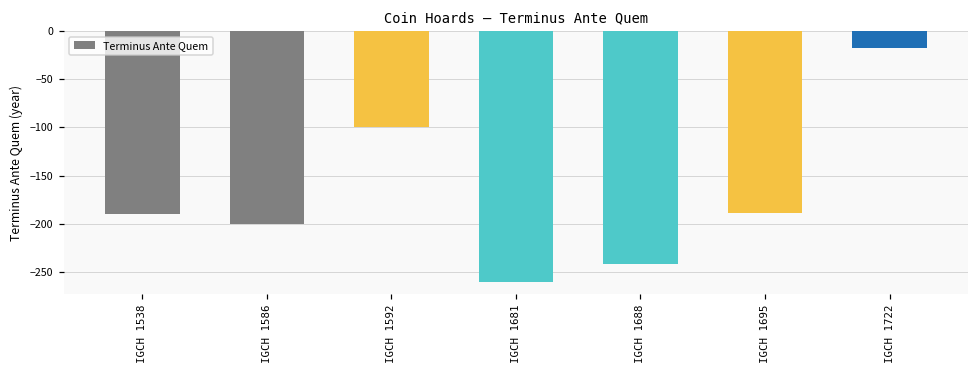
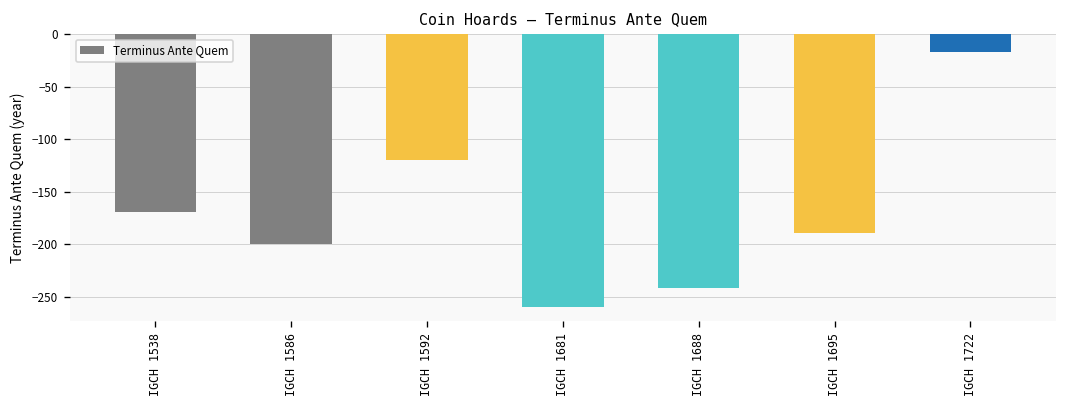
IGCH 1538: -190 -> -170
IGCH 1592: -100 -> -120
